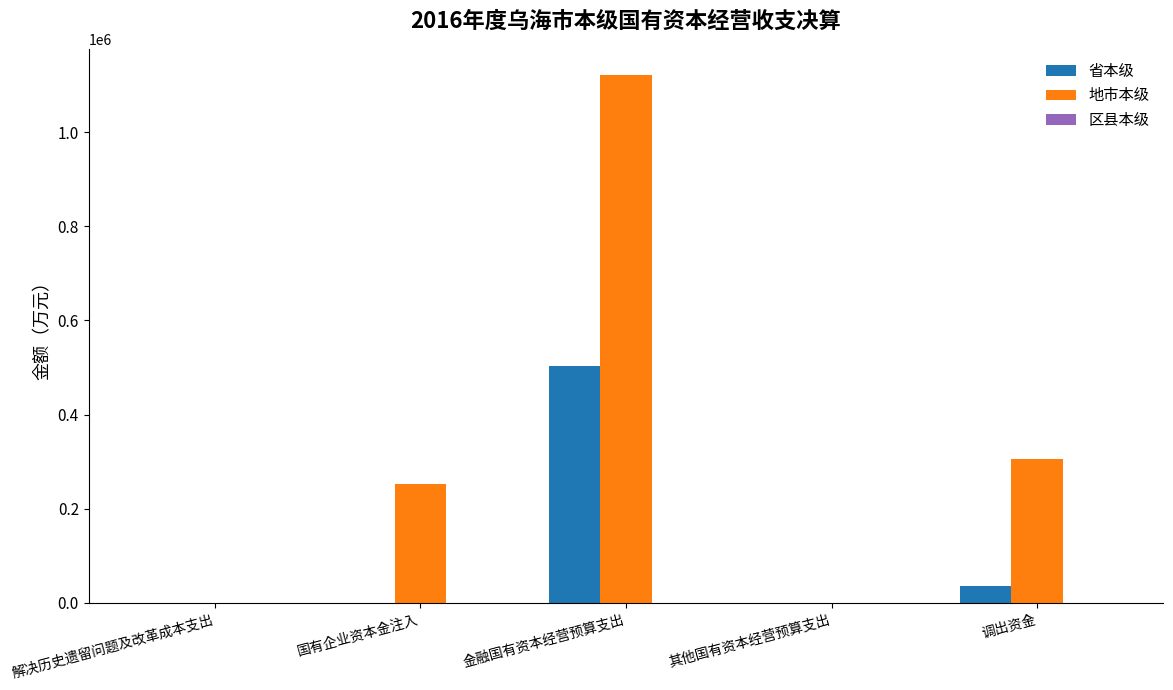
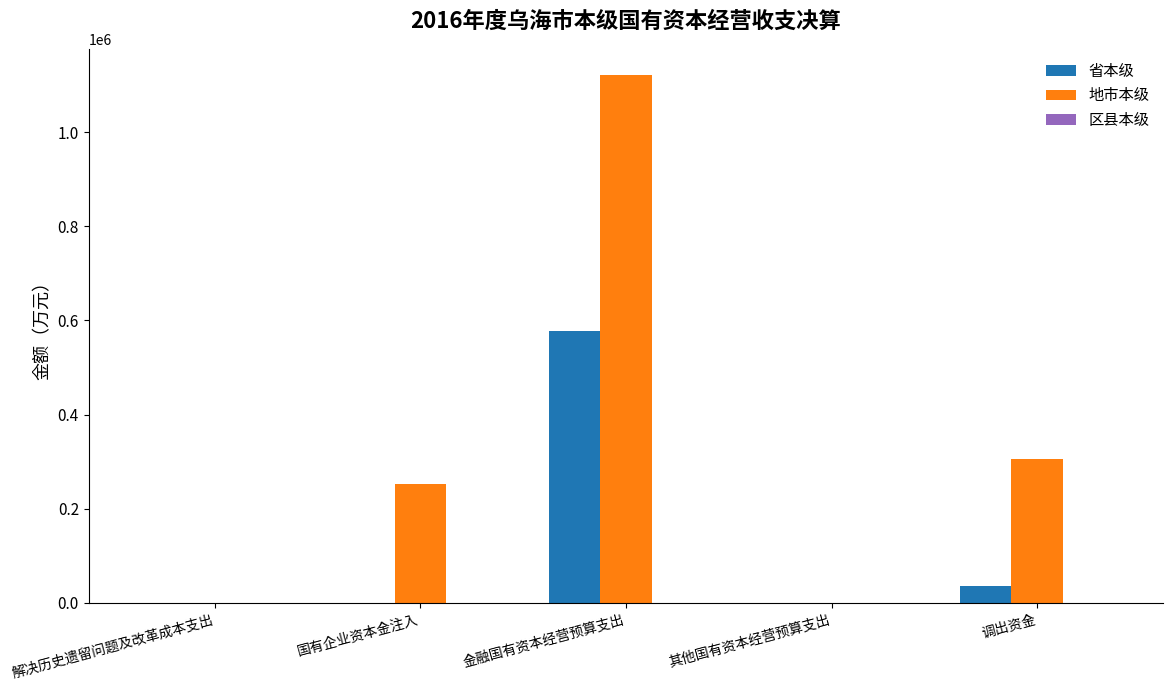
省本级, 金融国有资本经营预算支出: 500000 -> 580000
